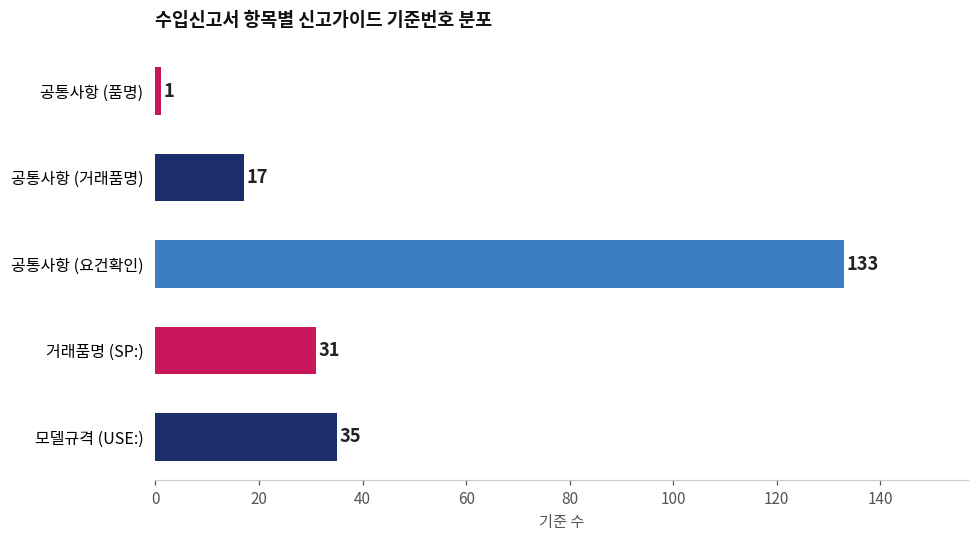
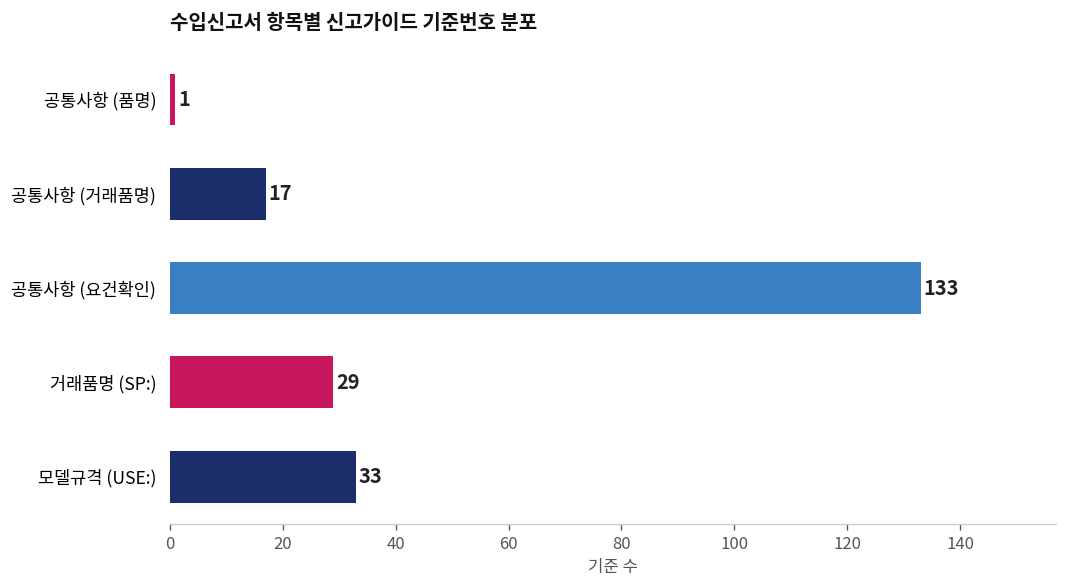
거래품명 (SP:): 31 -> 29
모델규격 (USE:): 35 -> 33
